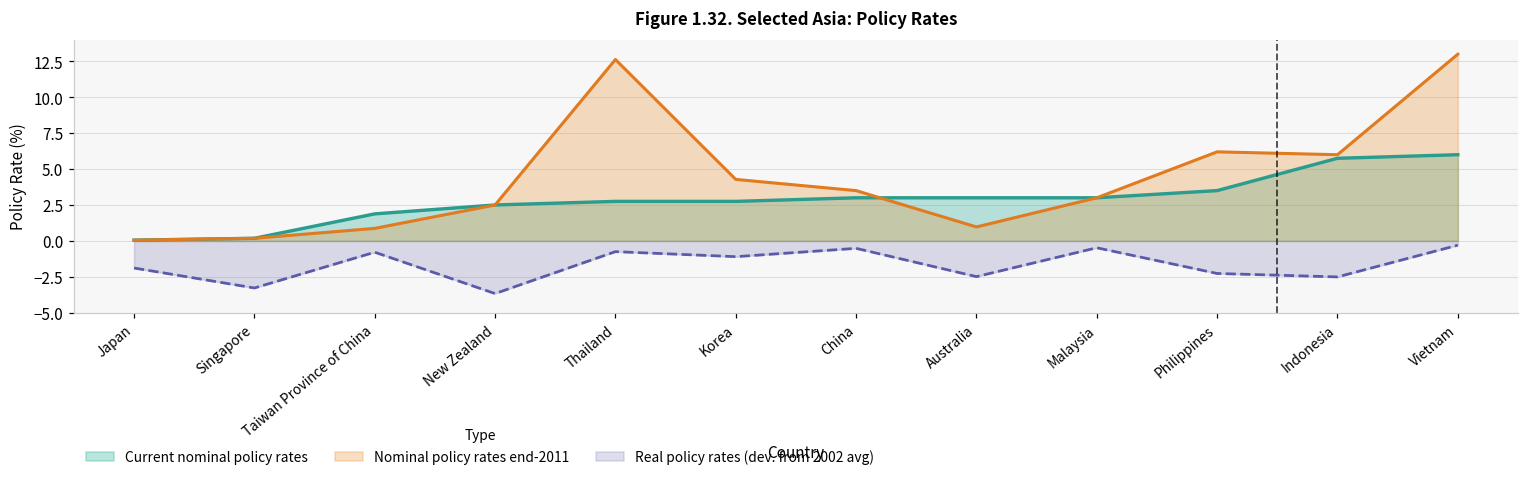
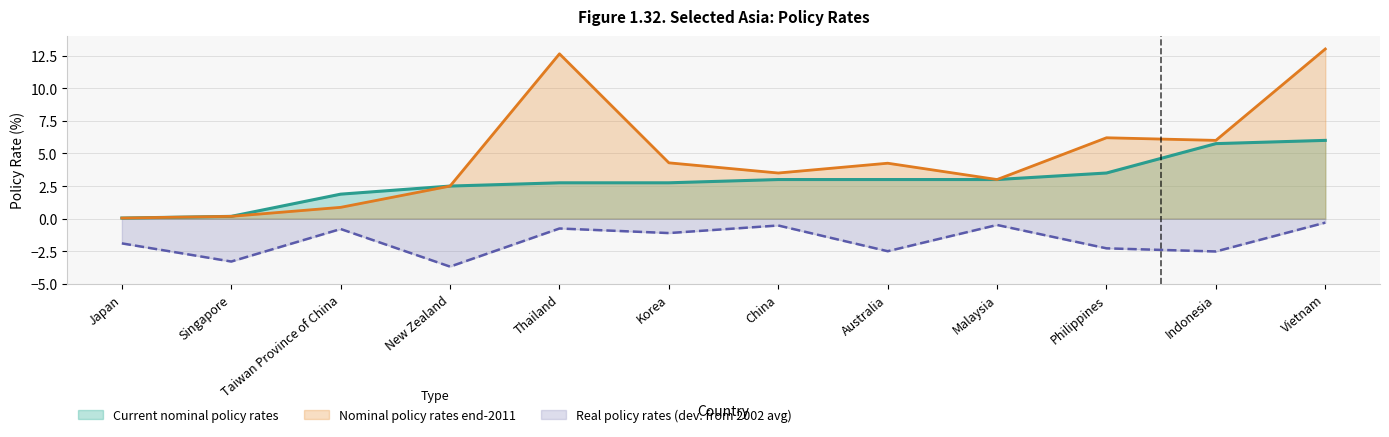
Nominal policy rates end-2011, Australia: 1.0 -> 4.3
